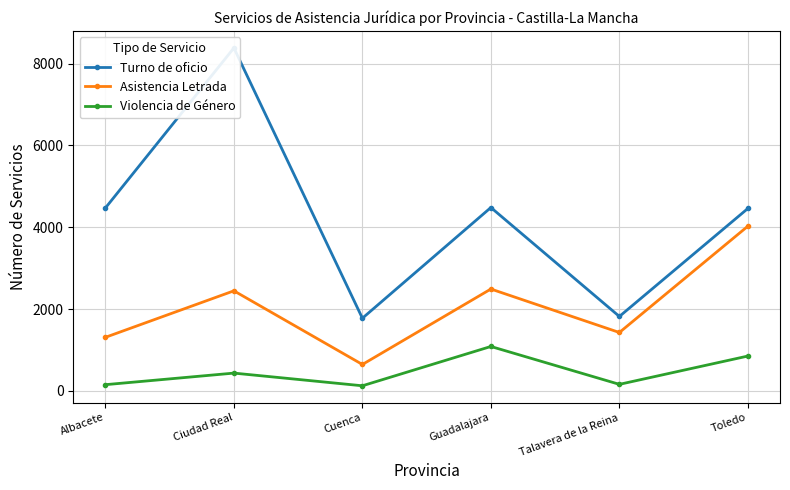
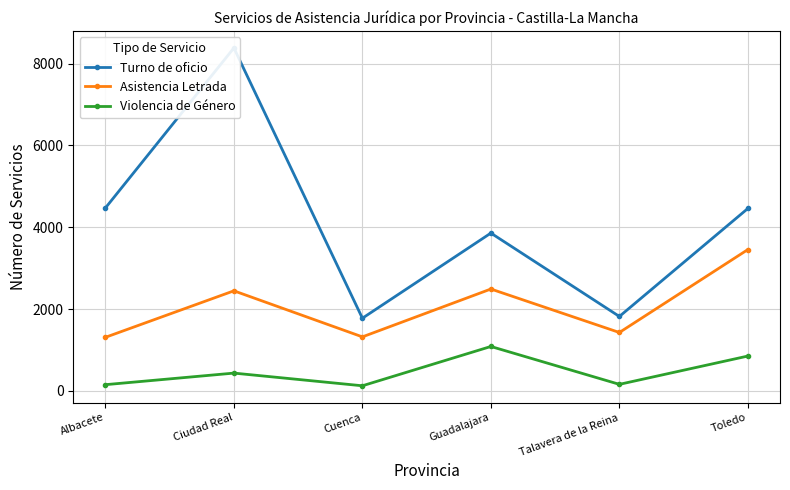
Asistencia Letrada, Cuenca: 600 -> 1300
Turno de oficio, Guadalajara: 4500 -> 3900
Asistencia Letrada, Toledo: 4000 -> 3500
